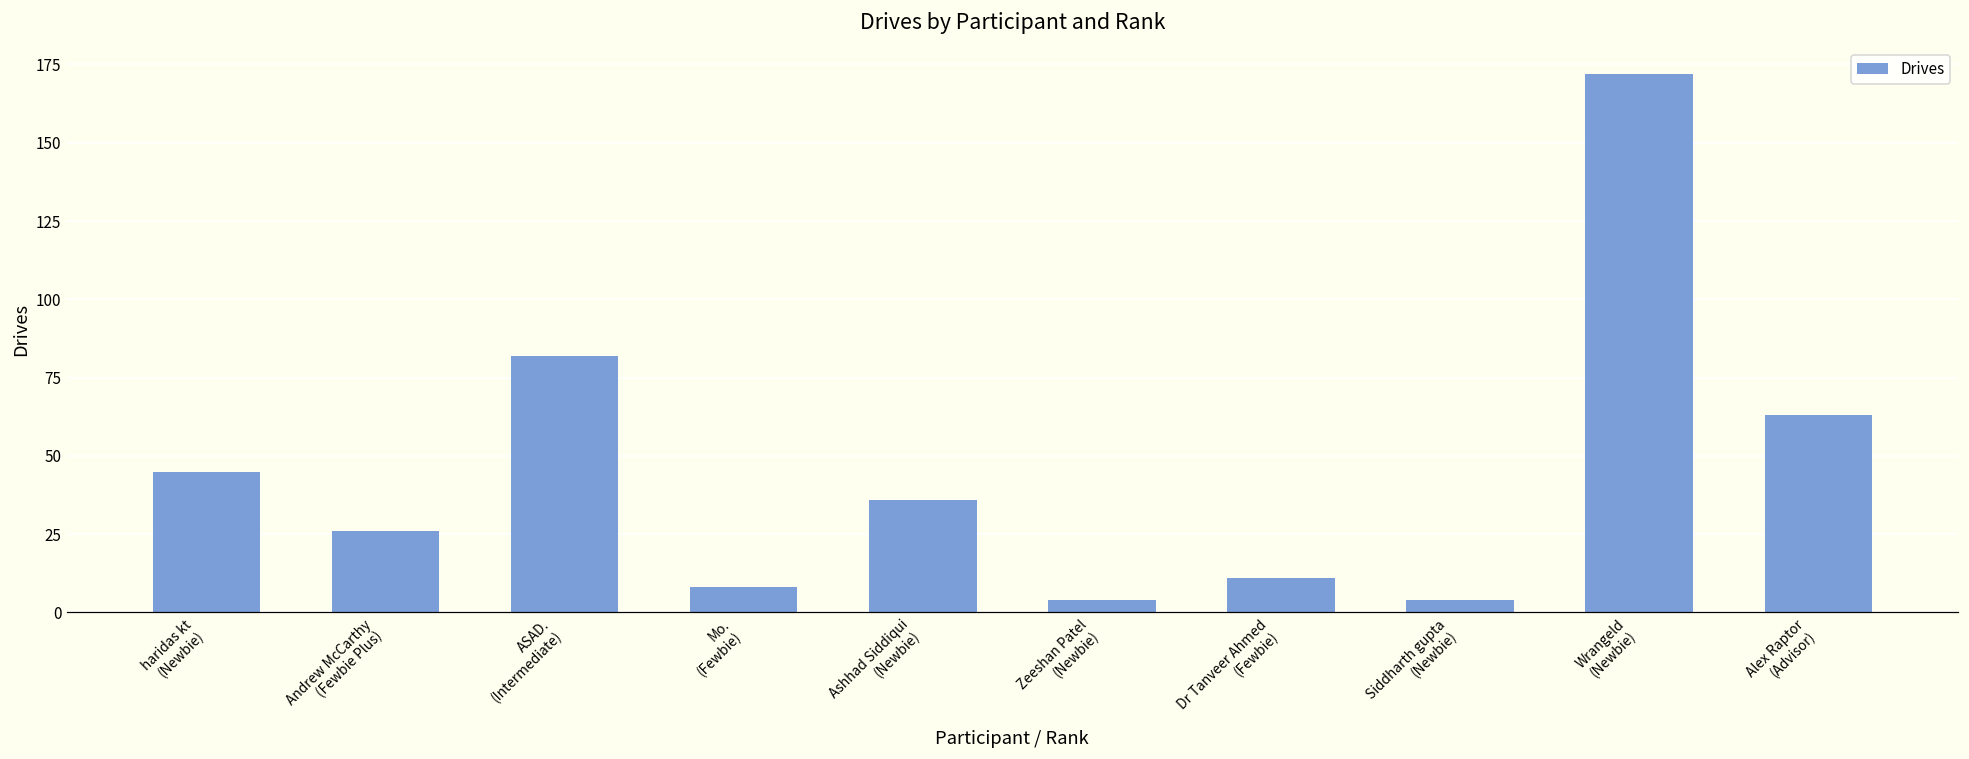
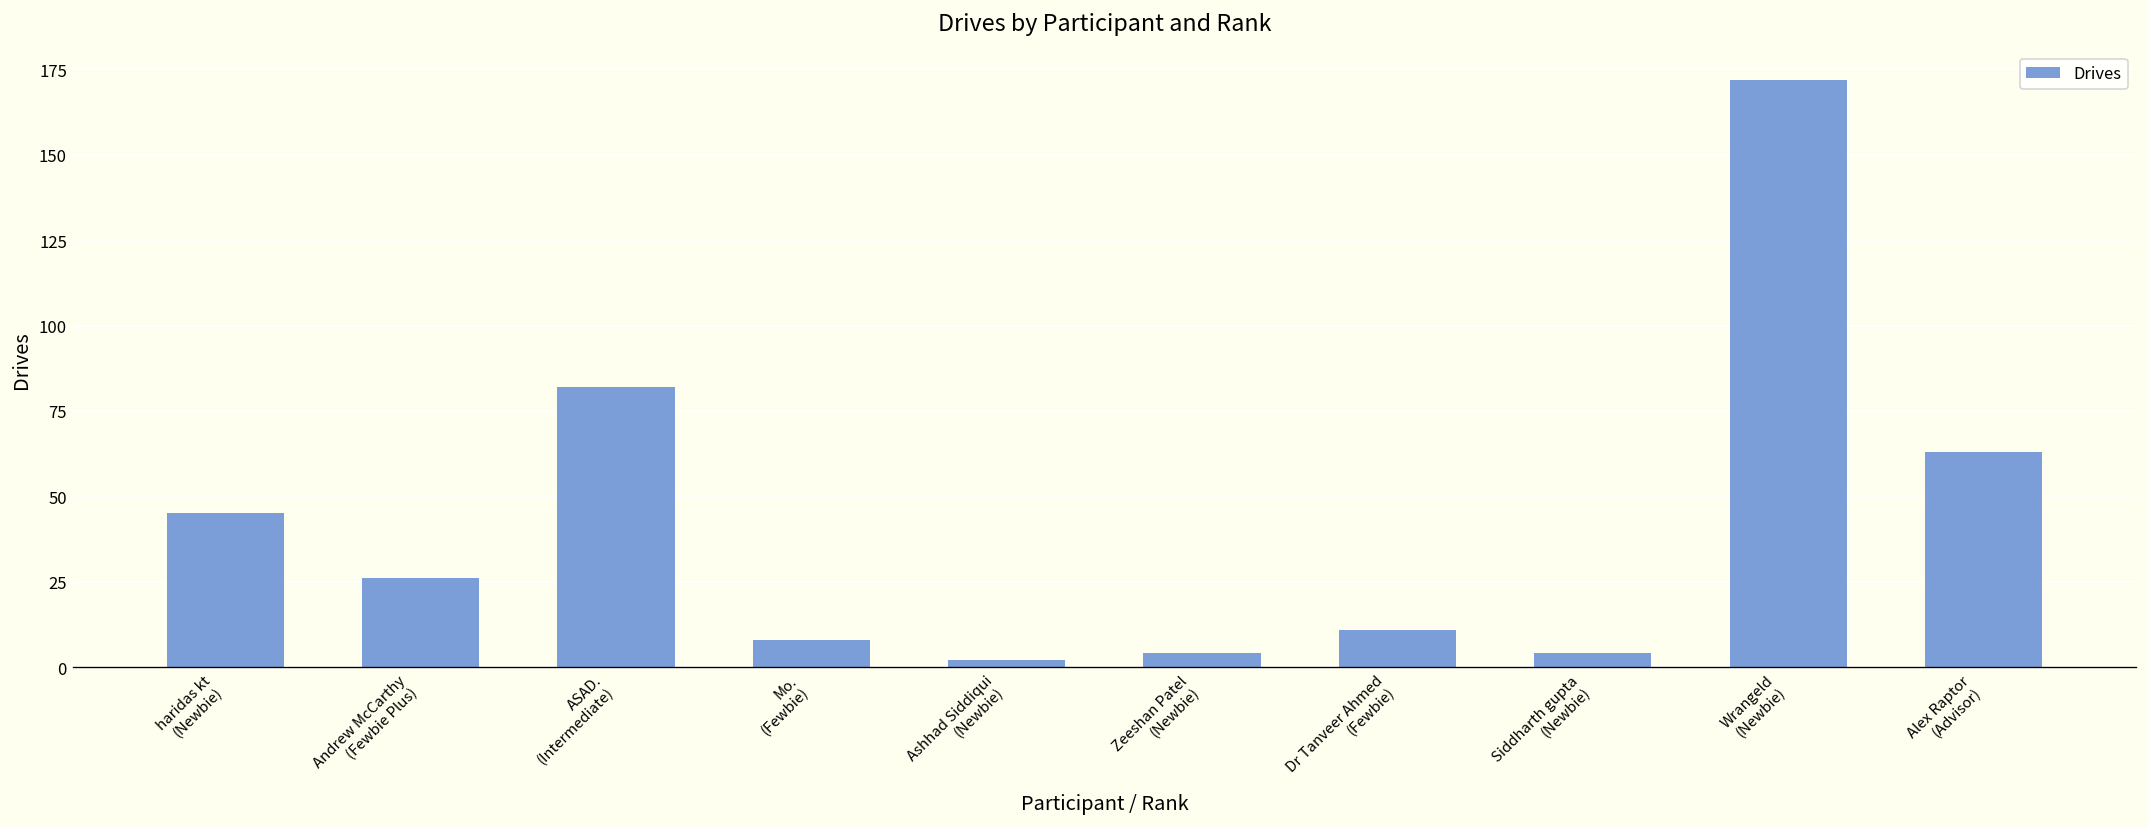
Ashhad Siddiqui (Newbie): 36 -> 2
